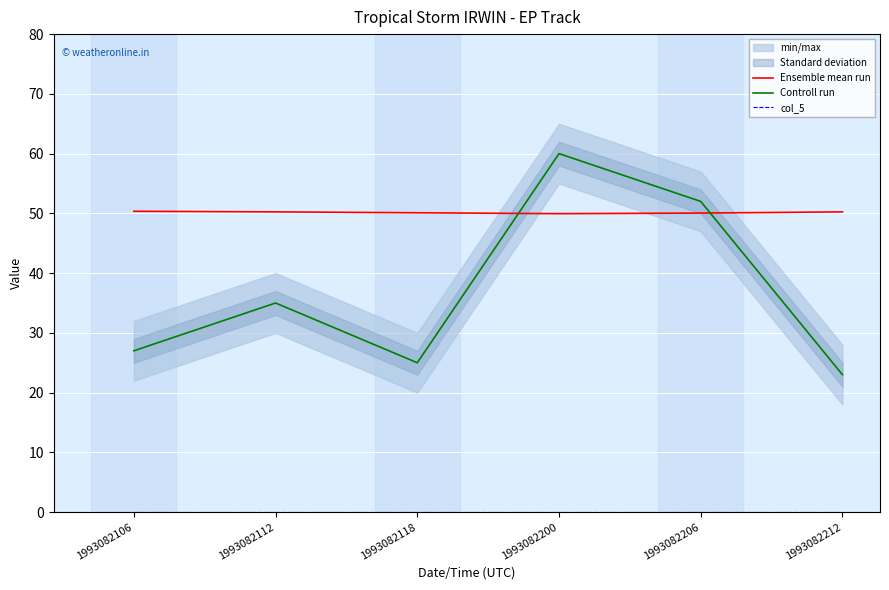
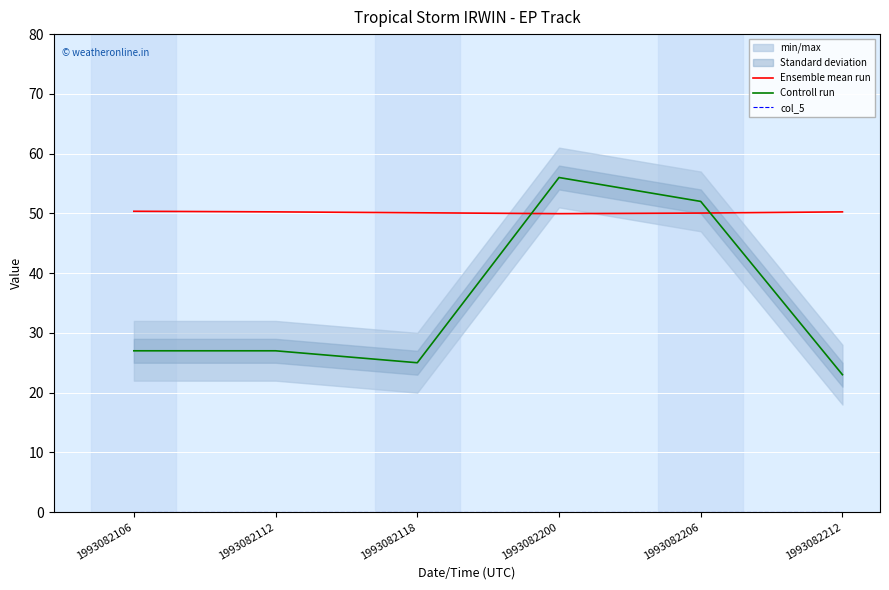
Controll run, 1993082112: 35 -> 27
Controll run, 1993082200: 60 -> 56
